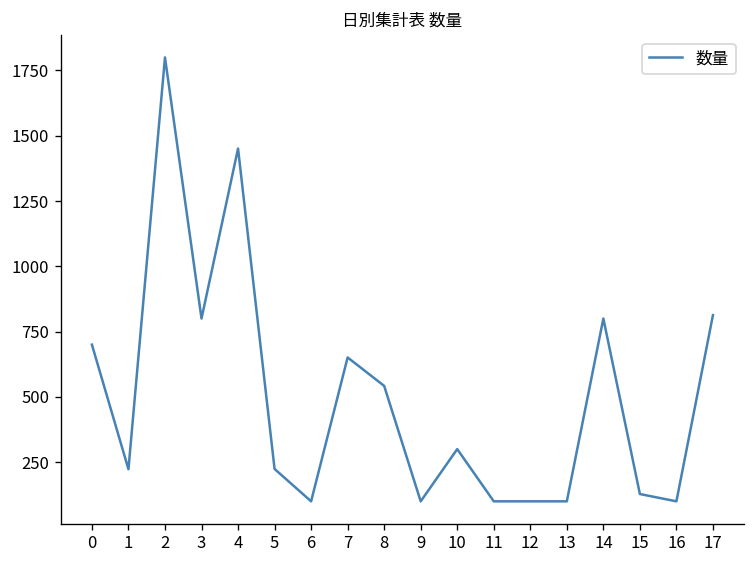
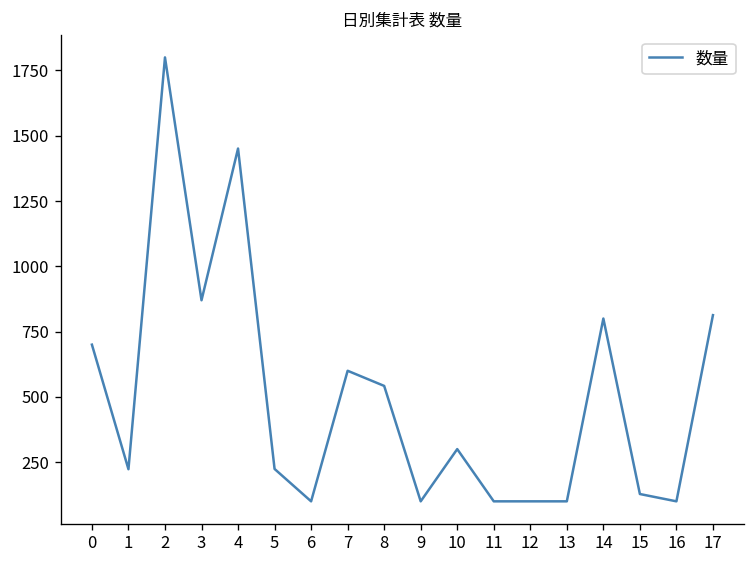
3: 800 -> 870
7: 650 -> 600
